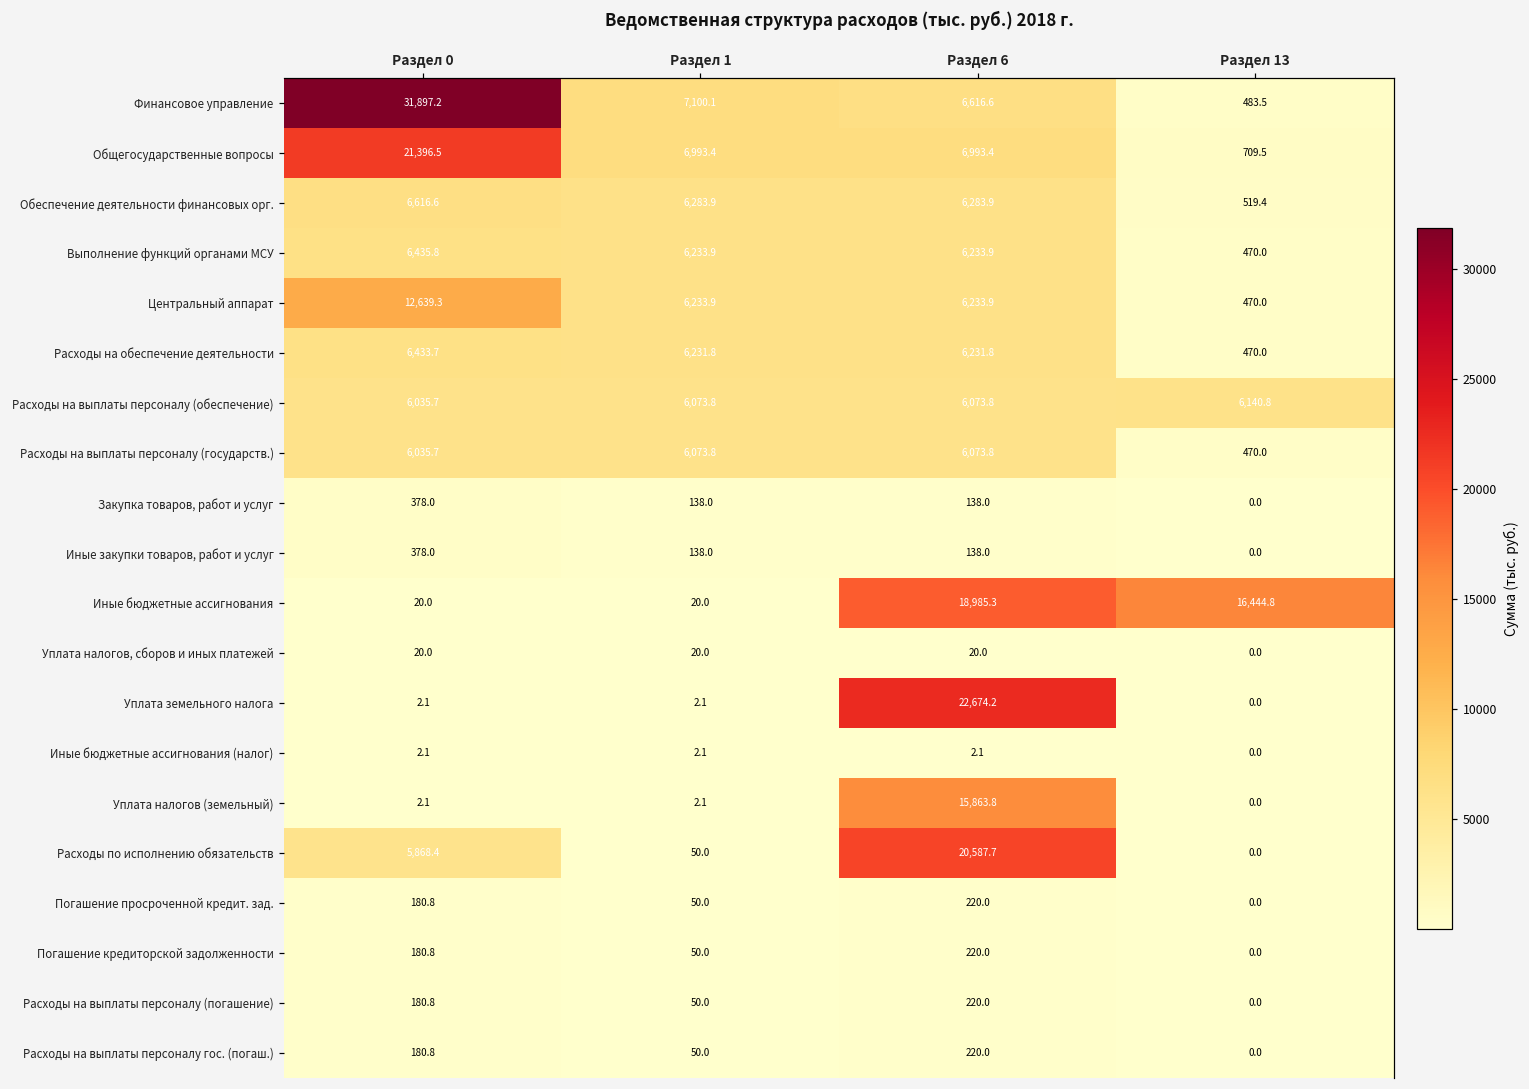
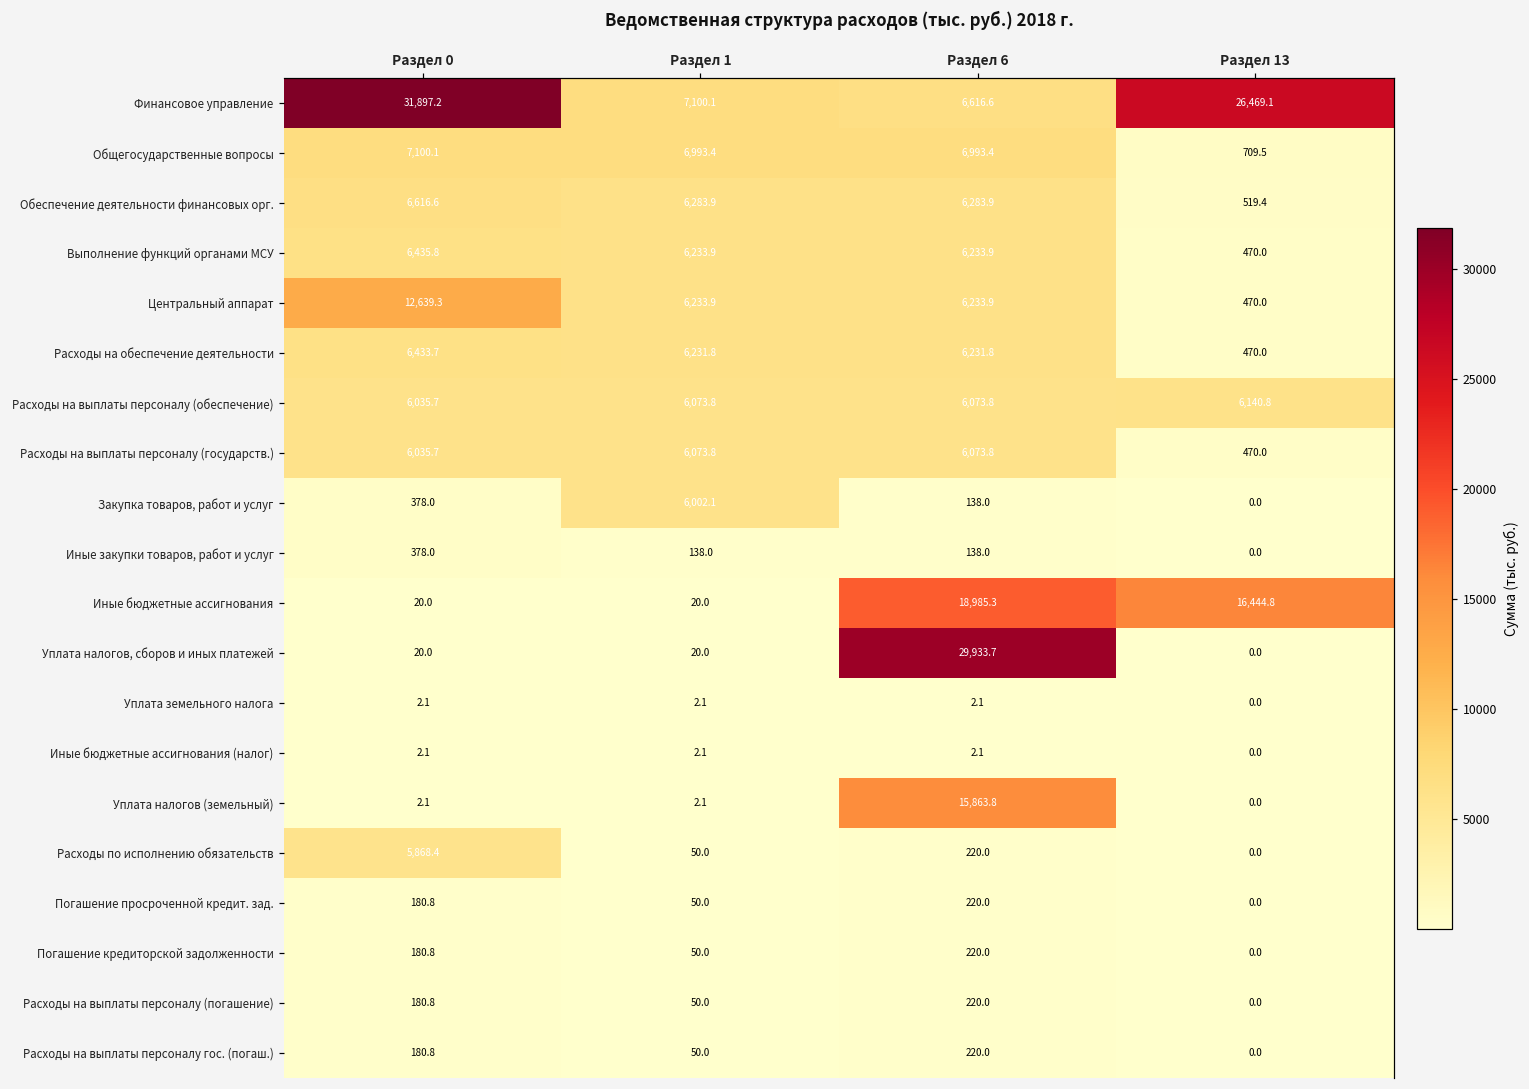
Финансовое управление, Раздел 13: 483.5 -> 26,469.1
Общегосударственные вопросы, Раздел 0: 21,396.5 -> 7,100.1
Закупка товаров, работ и услуг, Раздел 1: 138.0 -> 6,002.1
Уплата налогов, сборов и иных платежей, Раздел 6: 20.0 -> 29,933.7
Уплата земельного налога, Раздел 6: 22,674.2 -> 2.1
Расходы по исполнению обязательств, Раздел 6: 20,587.7 -> 220.0
